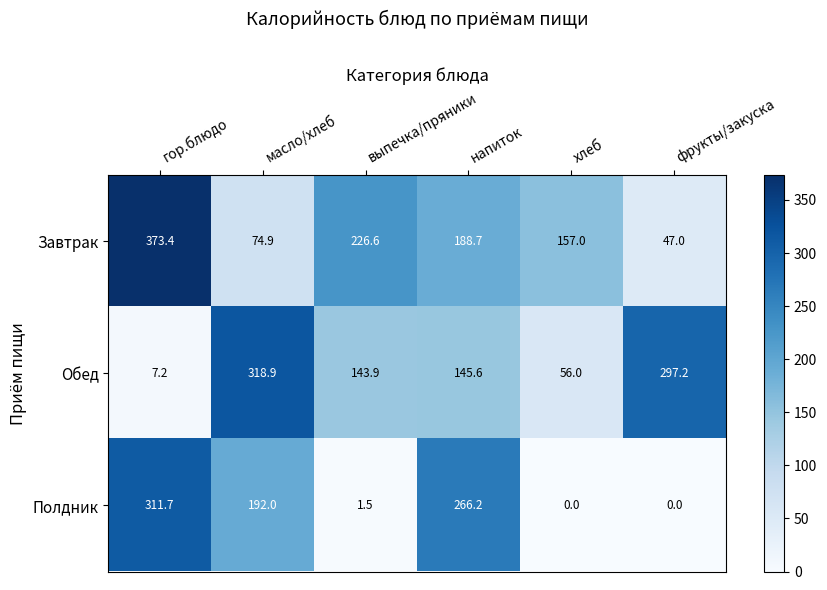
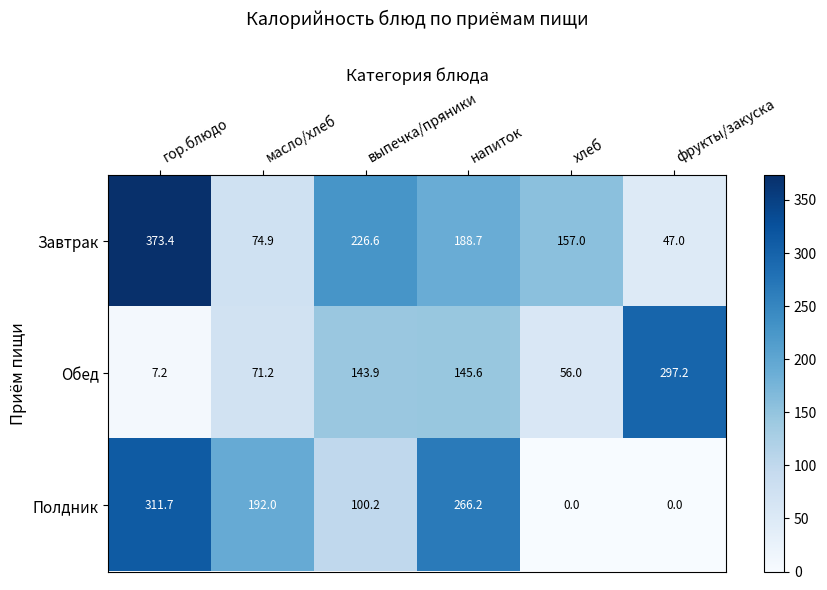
Обед, масло/хлеб: 318.9 -> 71.2
Полдник, выпечка/пряники: 1.5 -> 100.2
